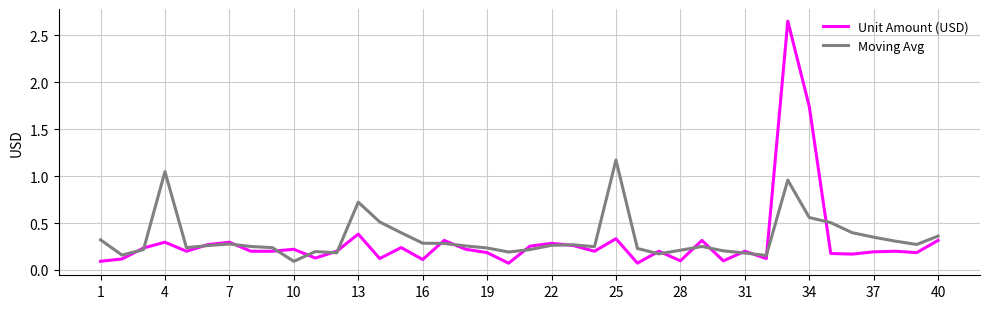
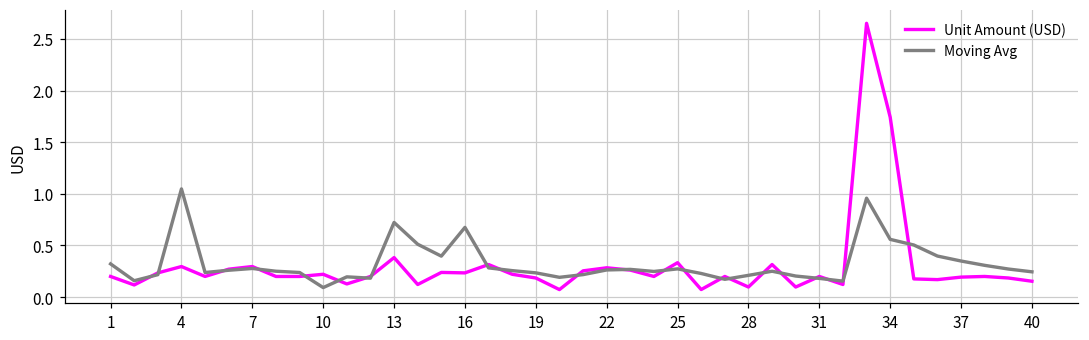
Unit Amount (USD), 1: 0.1 -> 0.2
Unit Amount (USD), 16: 0.1 -> 0.2
Moving Avg, 16: 0.3 -> 0.7
Moving Avg, 25: 1.2 -> 0.3
Unit Amount (USD), 40: 0.3 -> 0.2
Moving Avg, 40: 0.4 -> 0.2
